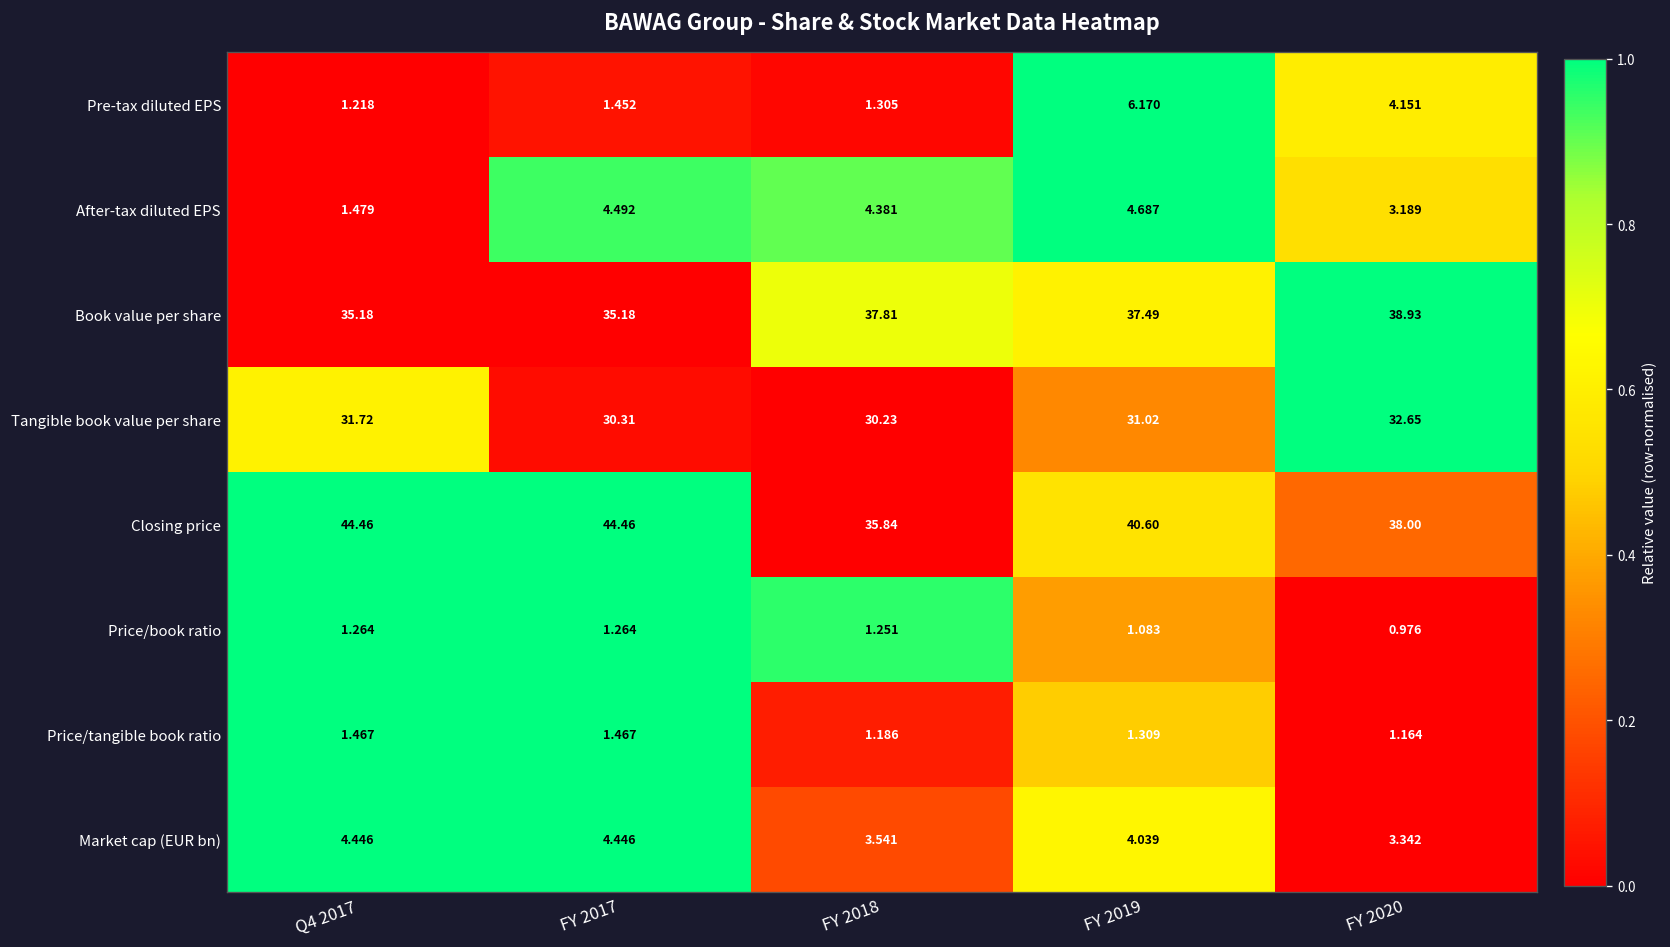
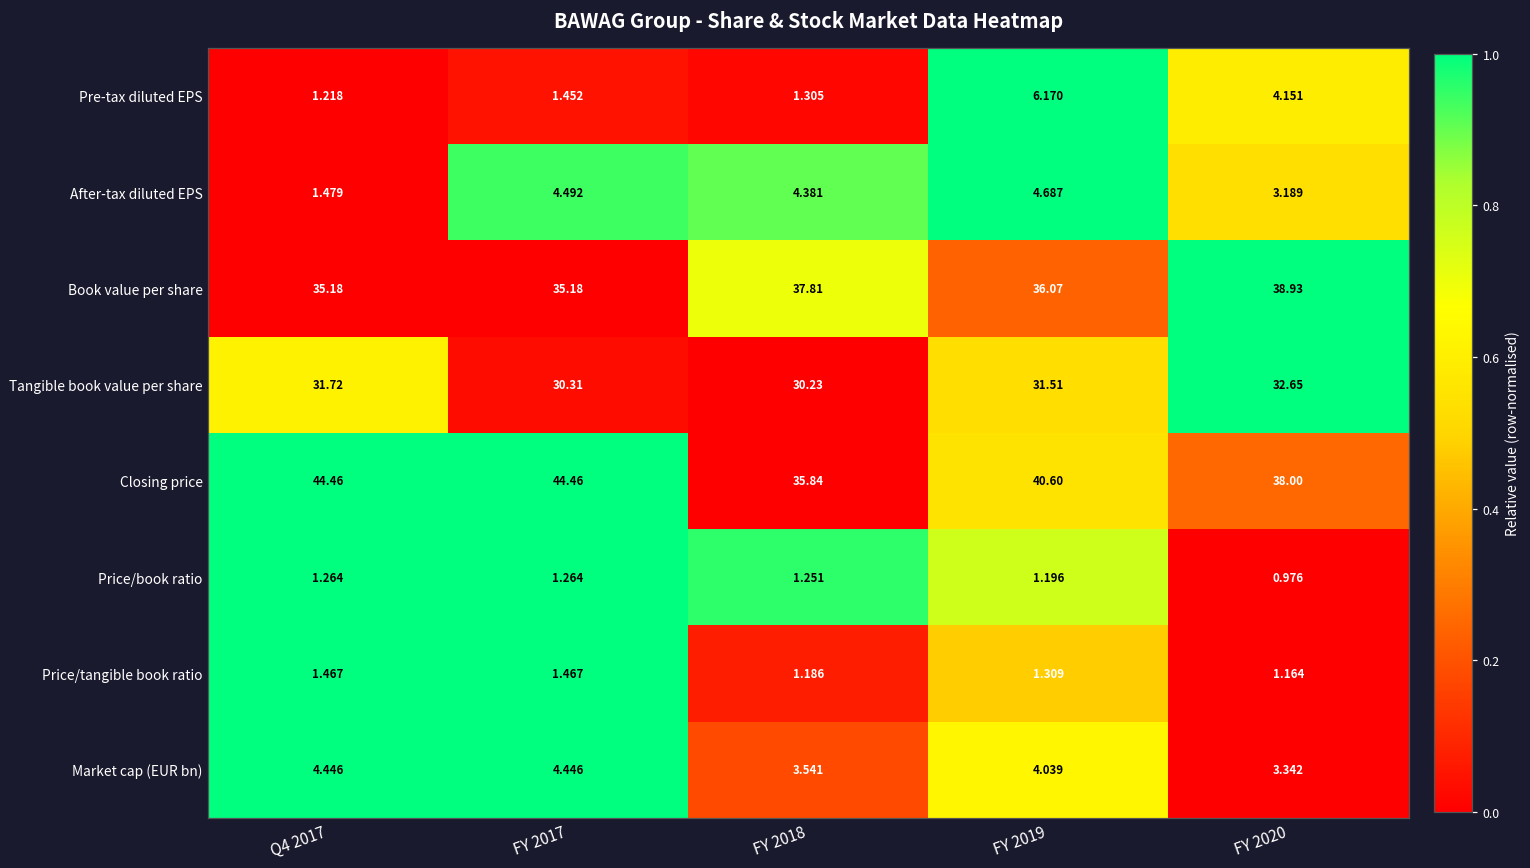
Book value per share, FY 2019: 37.49 -> 36.07
Tangible book value per share, FY 2019: 31.02 -> 31.51
Price/book ratio, FY 2019: 1.083 -> 1.196
